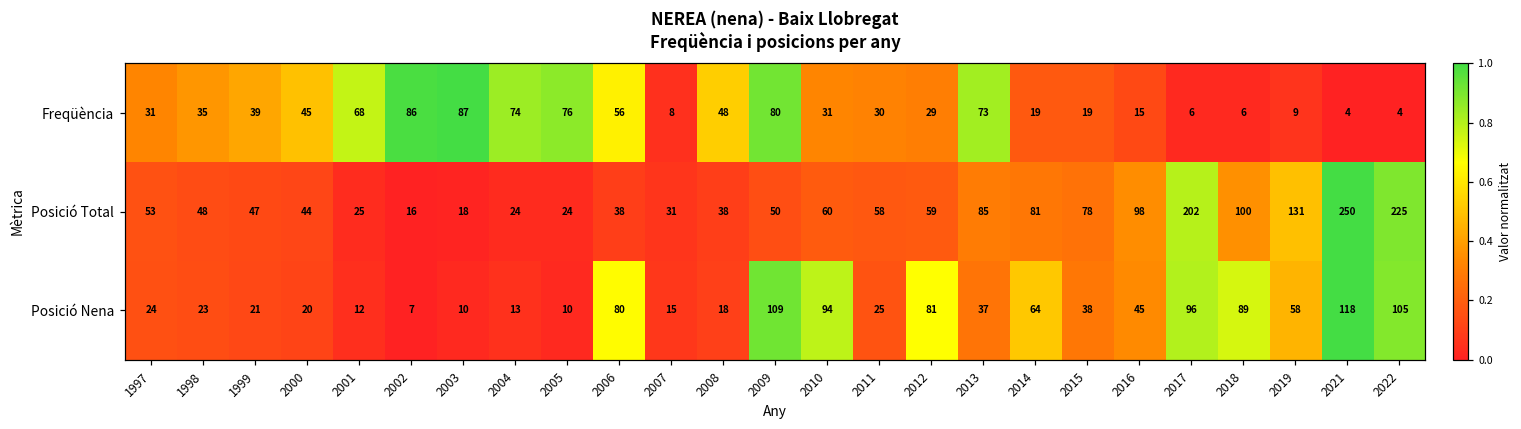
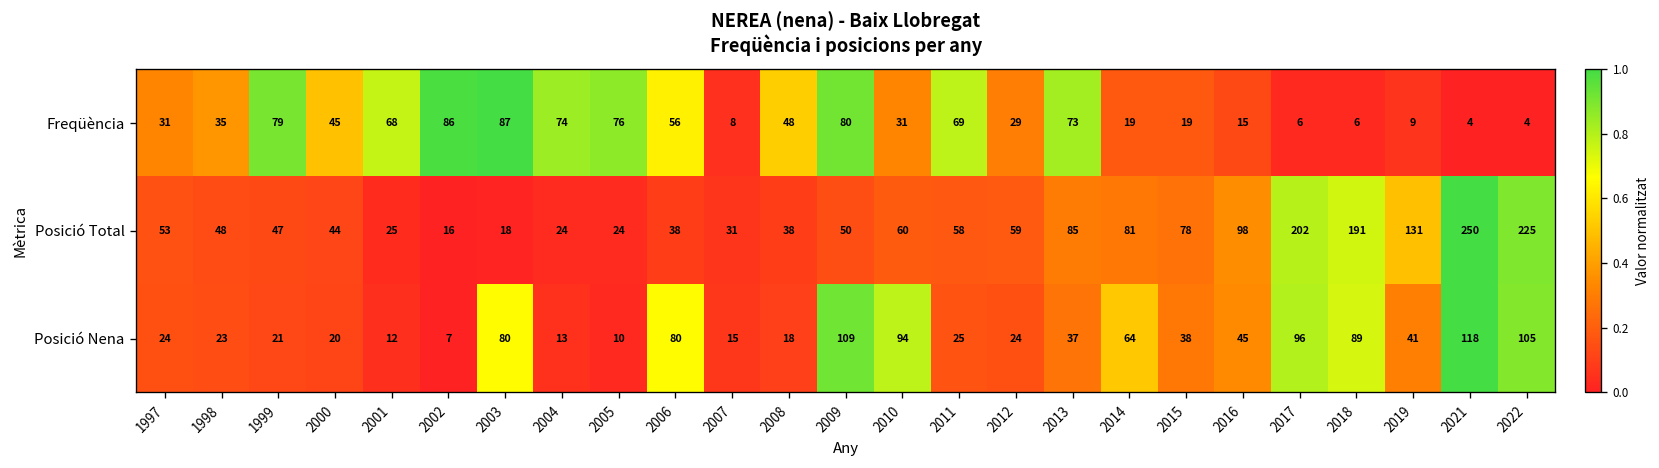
Freqüència, 1999: 39 -> 79
Freqüència, 2011: 30 -> 69
Posició Total, 2018: 100 -> 191
Posició Nena, 2003: 10 -> 80
Posició Nena, 2012: 81 -> 24
Posició Nena, 2019: 58 -> 41
